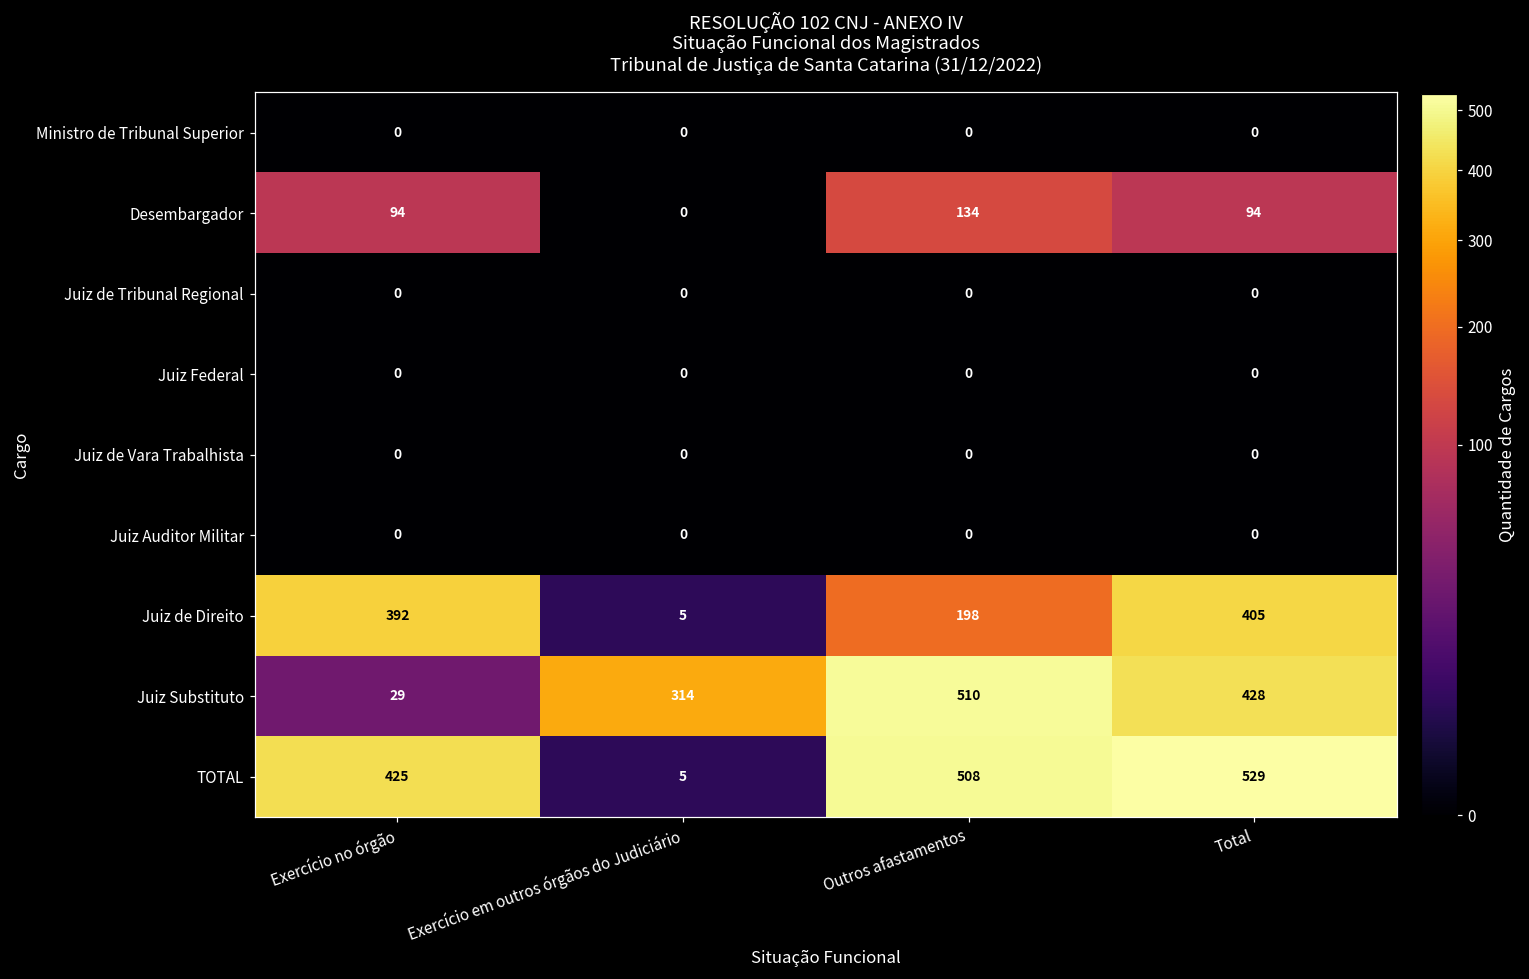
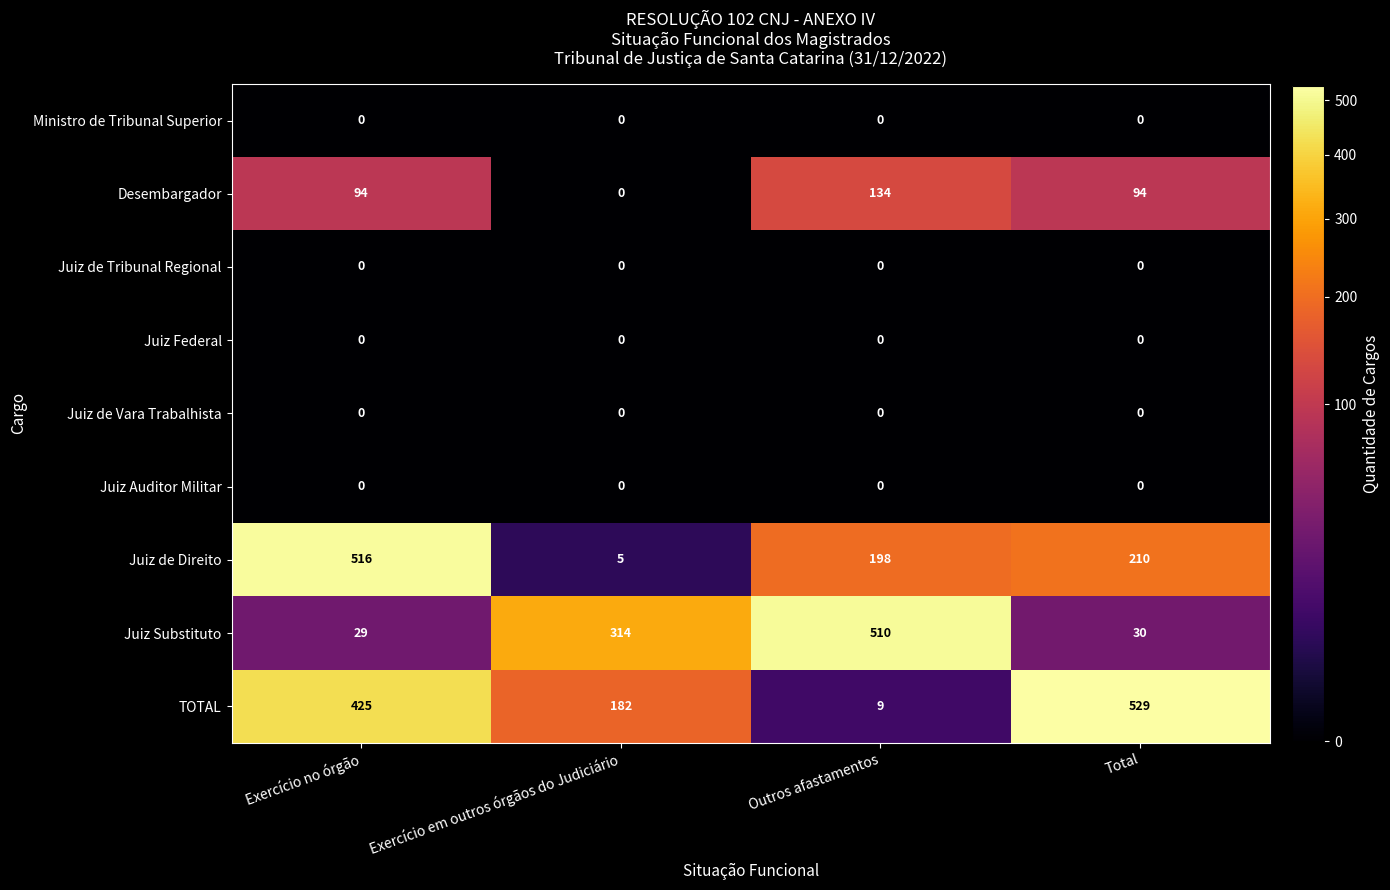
Juiz de Direito, Exercício no órgão: 392 -> 516
Juiz de Direito, Total: 405 -> 210
Juiz Substituto, Total: 428 -> 30
TOTAL, Exercício em outros órgãos do Judiciário: 5 -> 182
TOTAL, Outros afastamentos: 508 -> 9
